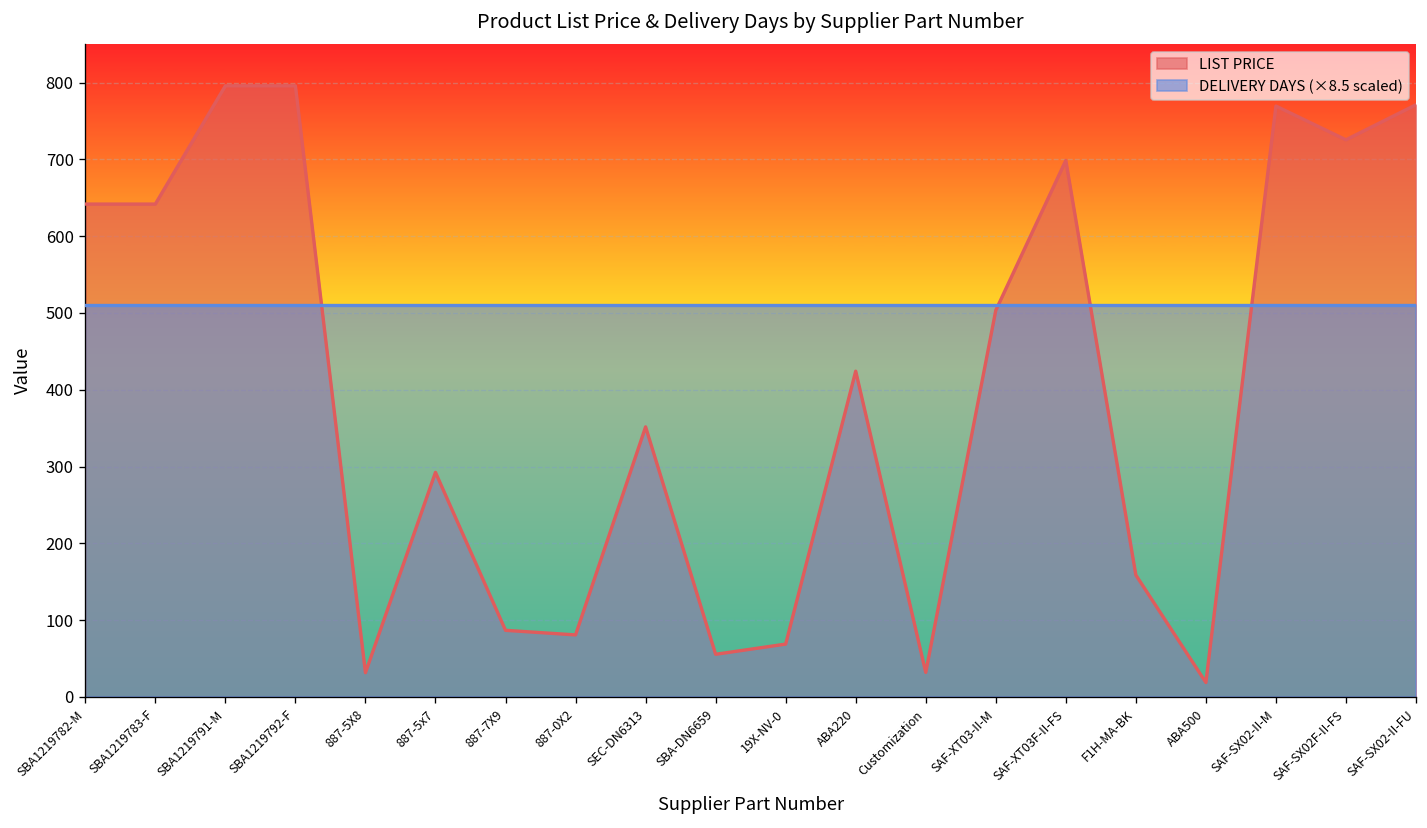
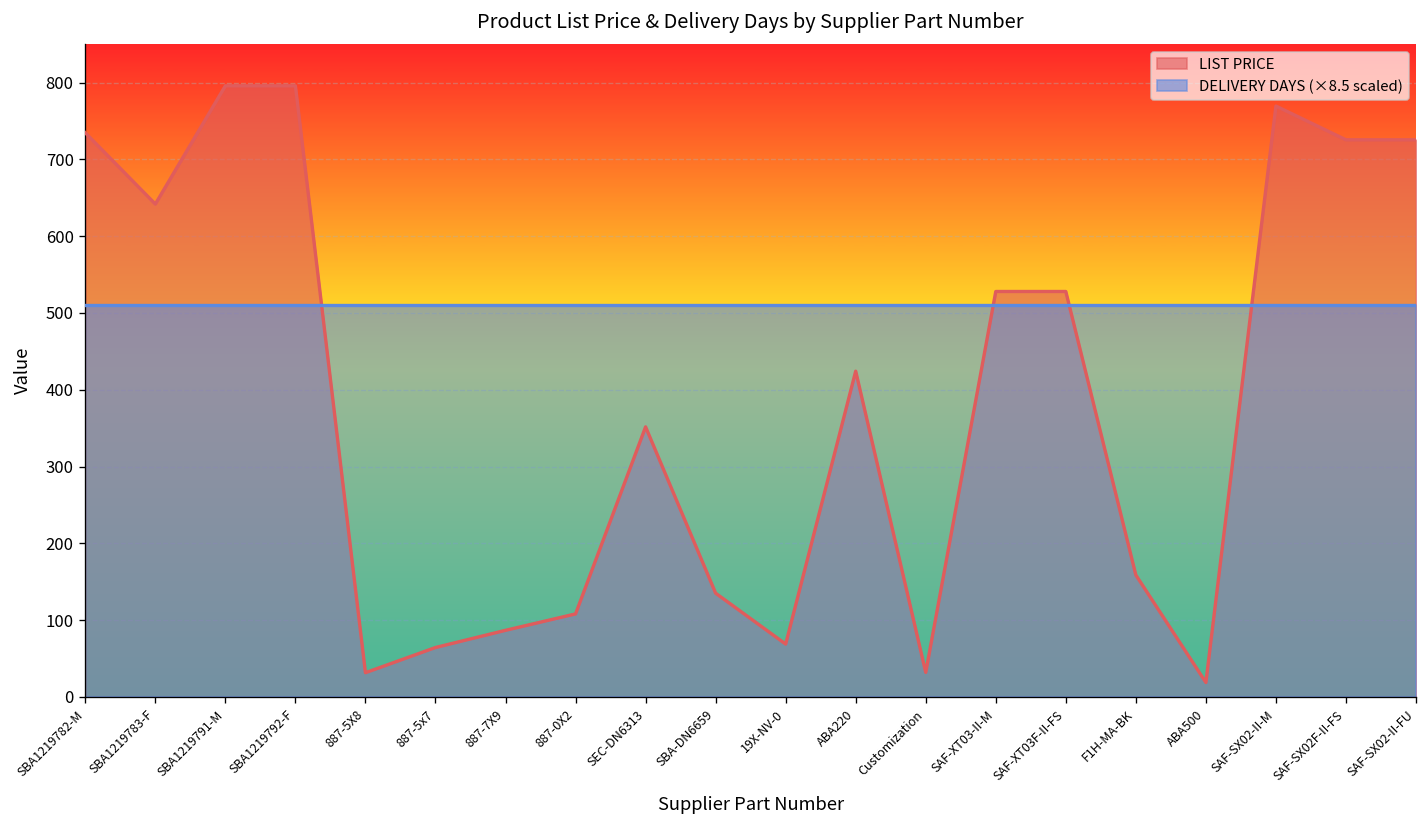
LIST PRICE, SBA1219782-M: 640 -> 730
LIST PRICE, 887-5x7: 290 -> 60
LIST PRICE, 887-0X2: 80 -> 110
LIST PRICE, SBA-DN6659: 60 -> 140
LIST PRICE, SAF-XT03-II-M: 500 -> 530
LIST PRICE, SAF-XT03F-II-FS: 700 -> 530
LIST PRICE, SAF-SX02-II-FU: 770 -> 730
